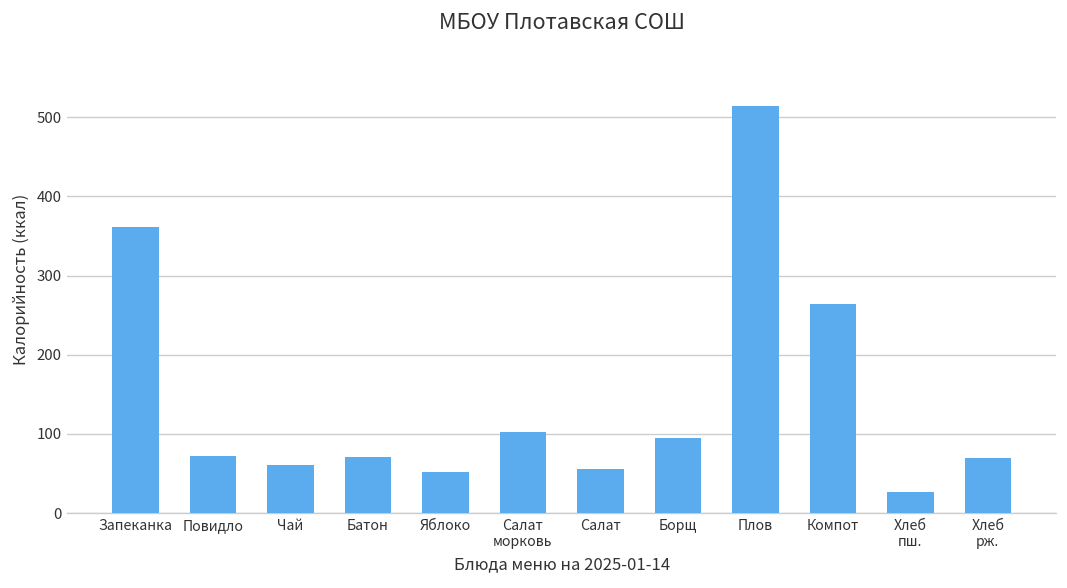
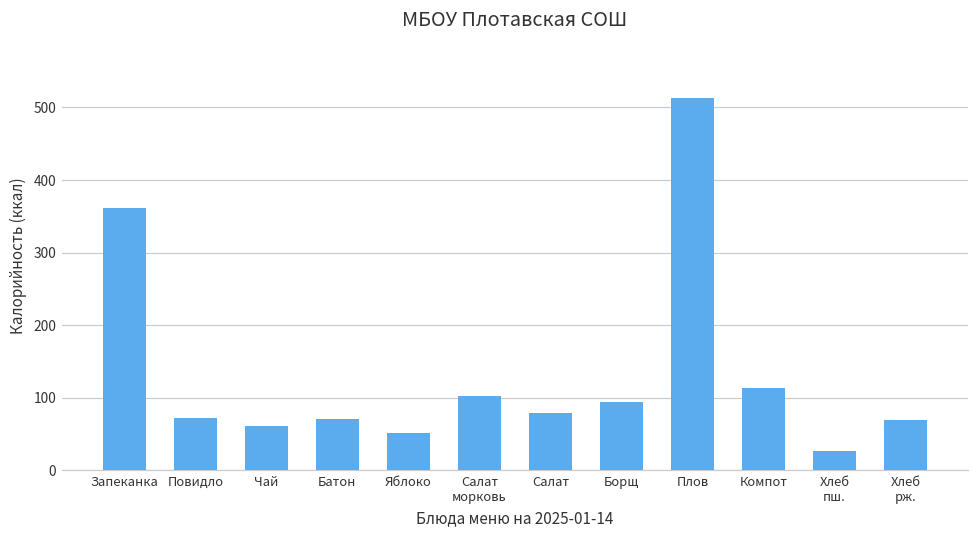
Салат: 60 -> 80
Компот: 260 -> 110
